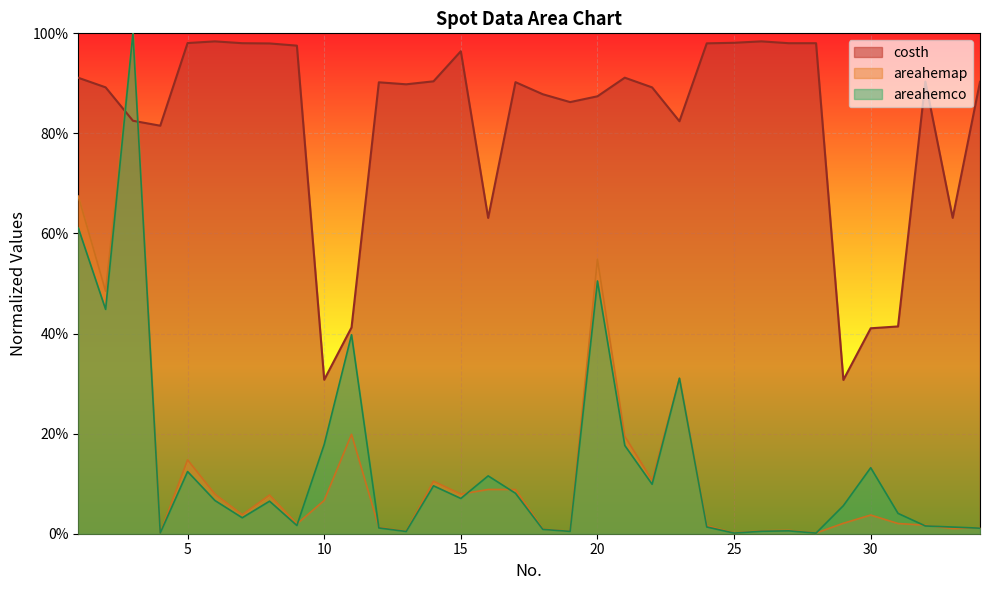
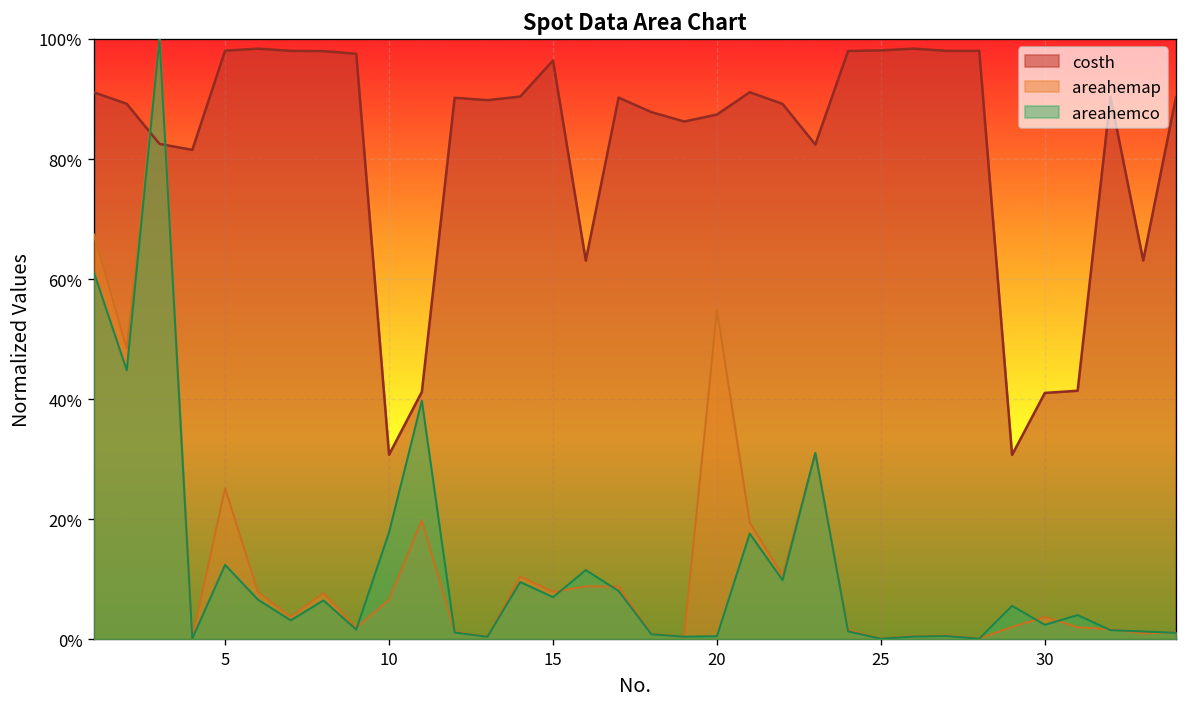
areahemap, 5: 15% -> 25%
areahemco, 20: 51% -> 1%
areahemco, 30: 13% -> 2%
